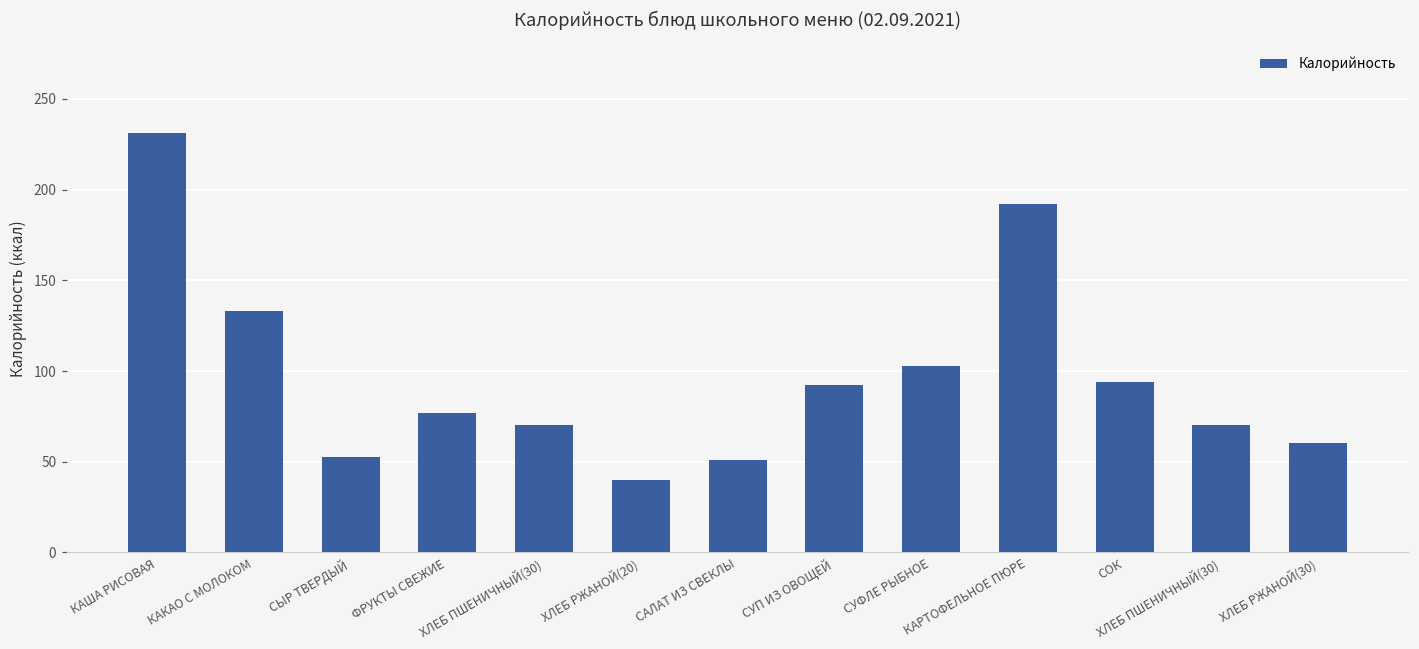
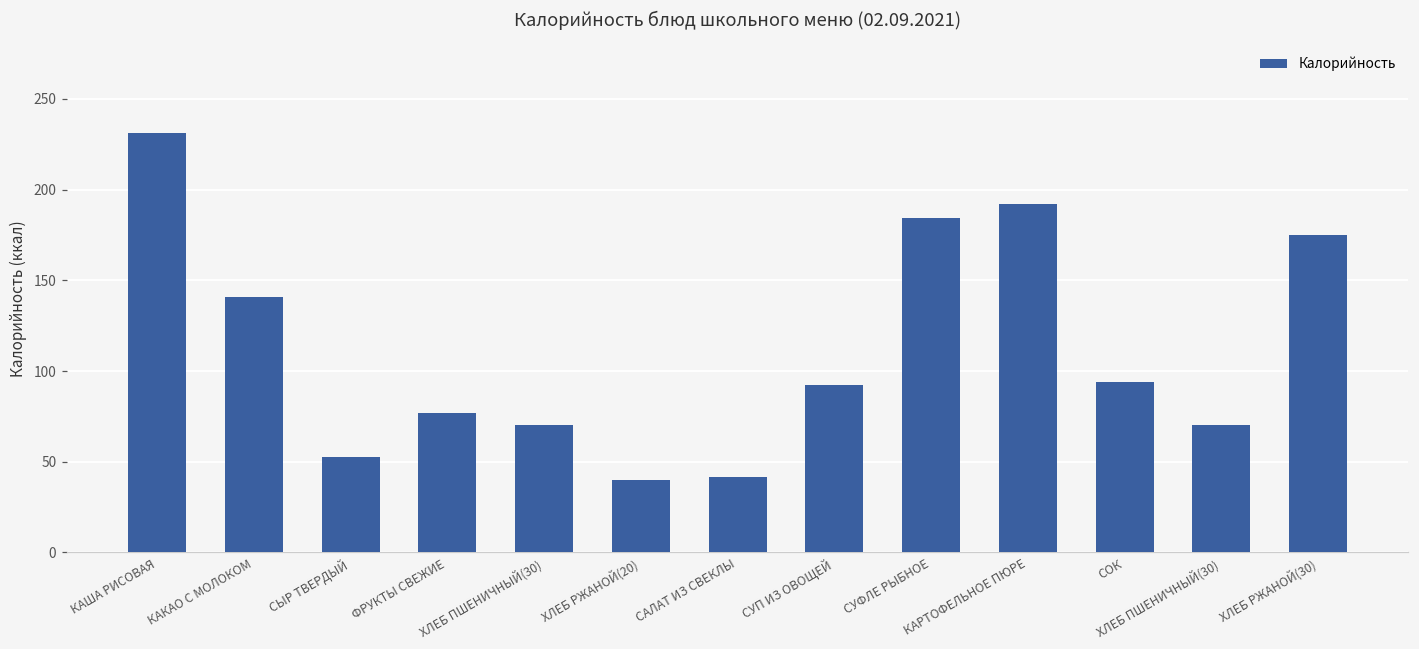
КАКАО С МОЛОКОМ: 133 -> 141
САЛАТ ИЗ СВЕКЛЫ: 51 -> 42
СУФЛЕ РЫБНОЕ: 103 -> 185
ХЛЕБ РЖАНОЙ(30): 60 -> 175
